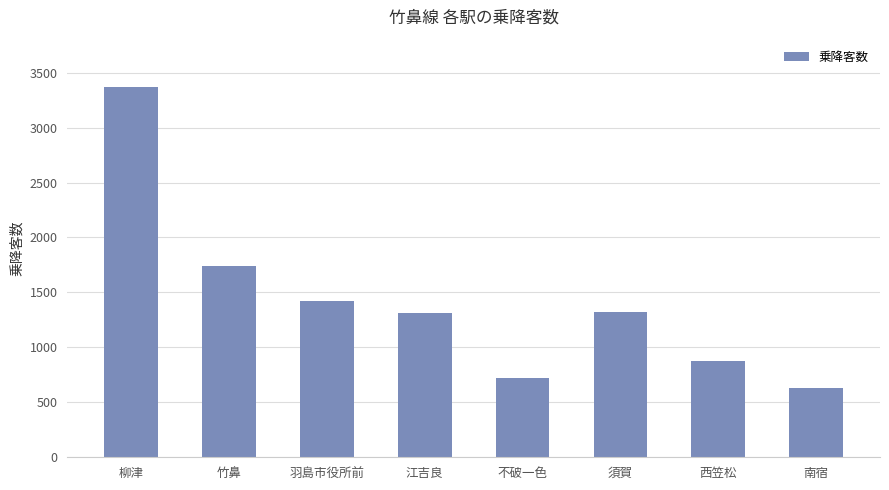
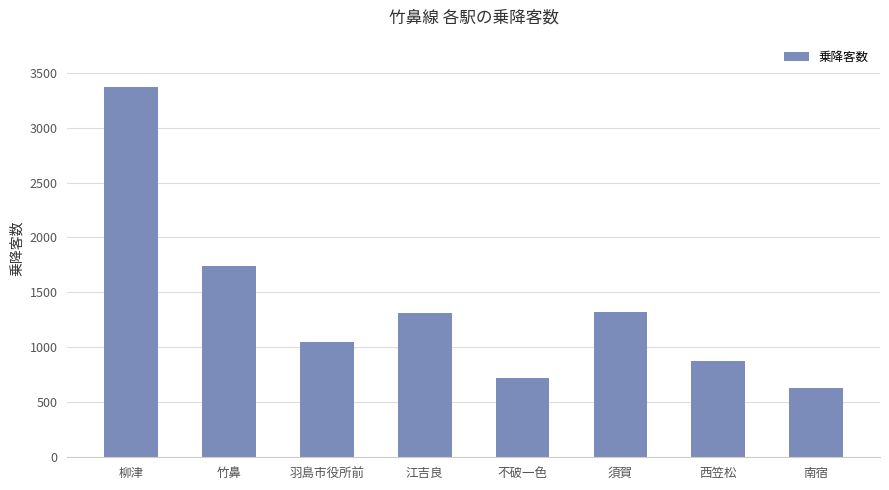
羽島市役所前: 1430 -> 1050
